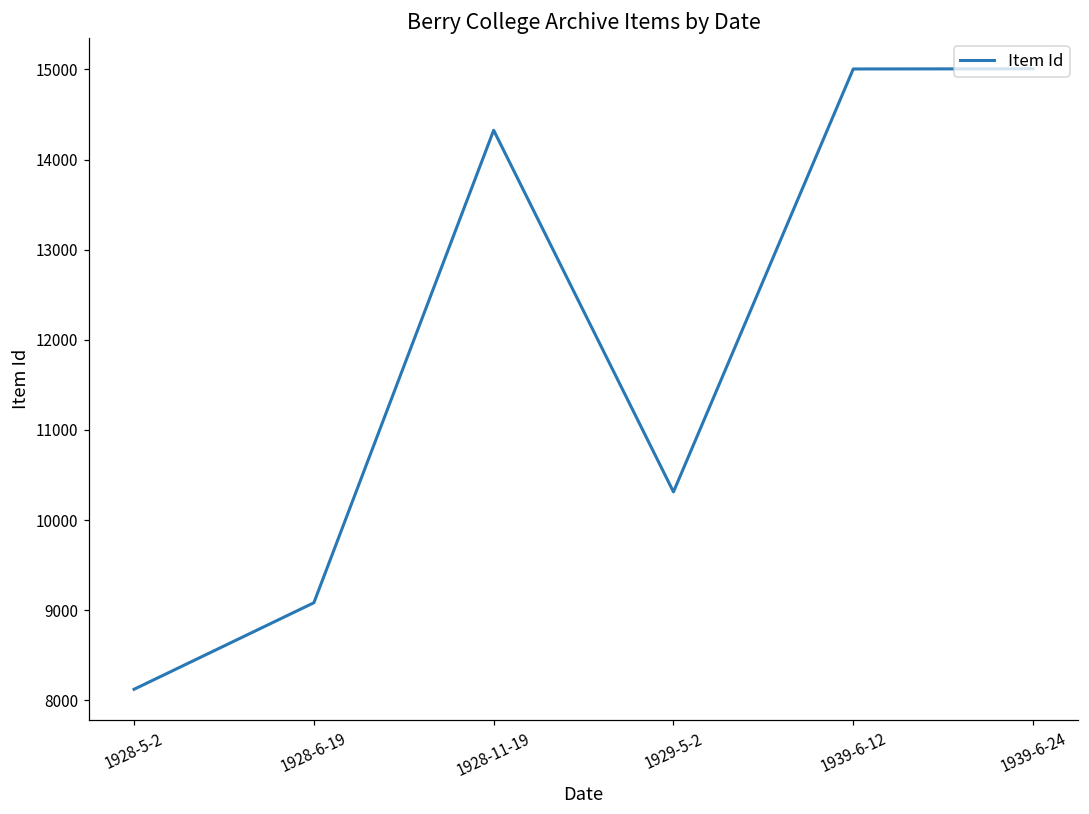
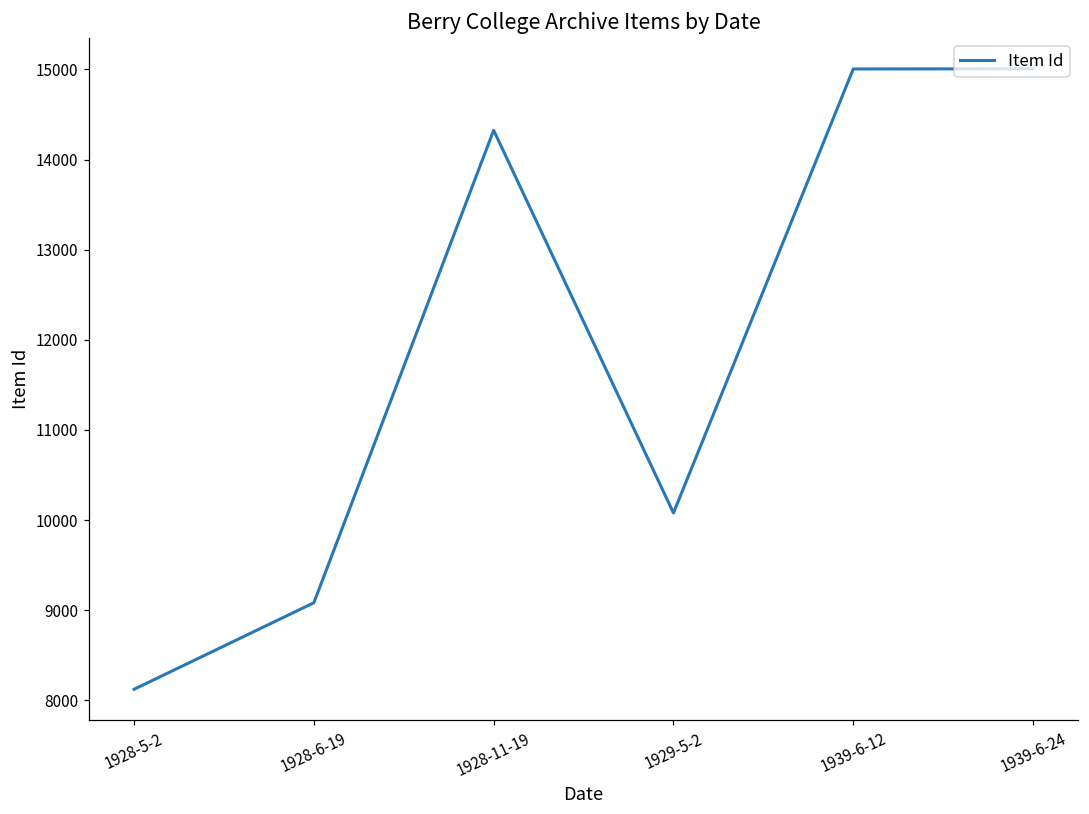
1929-5-2: 10300 -> 10100
